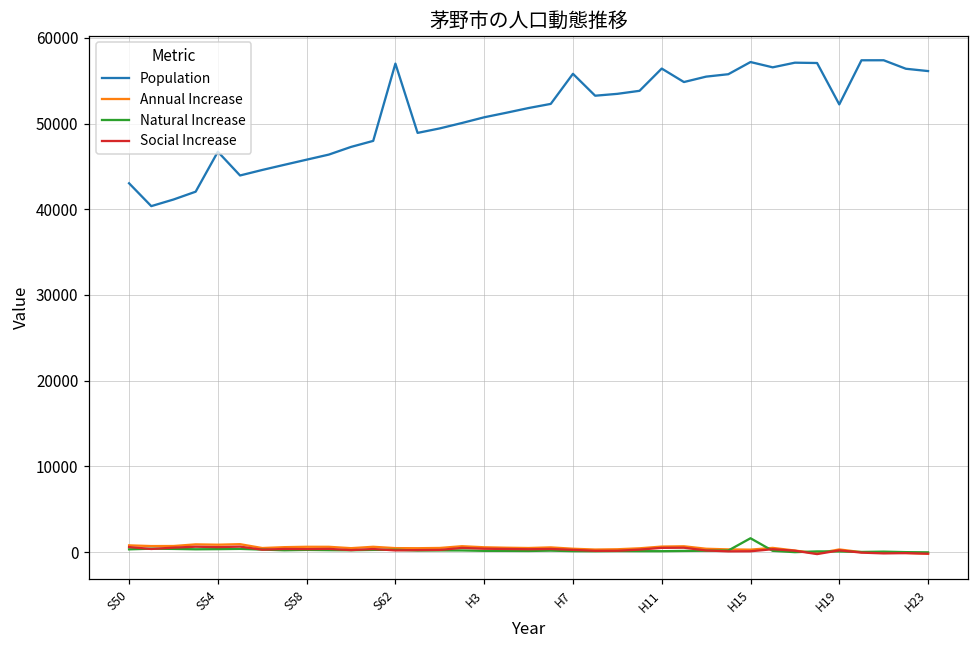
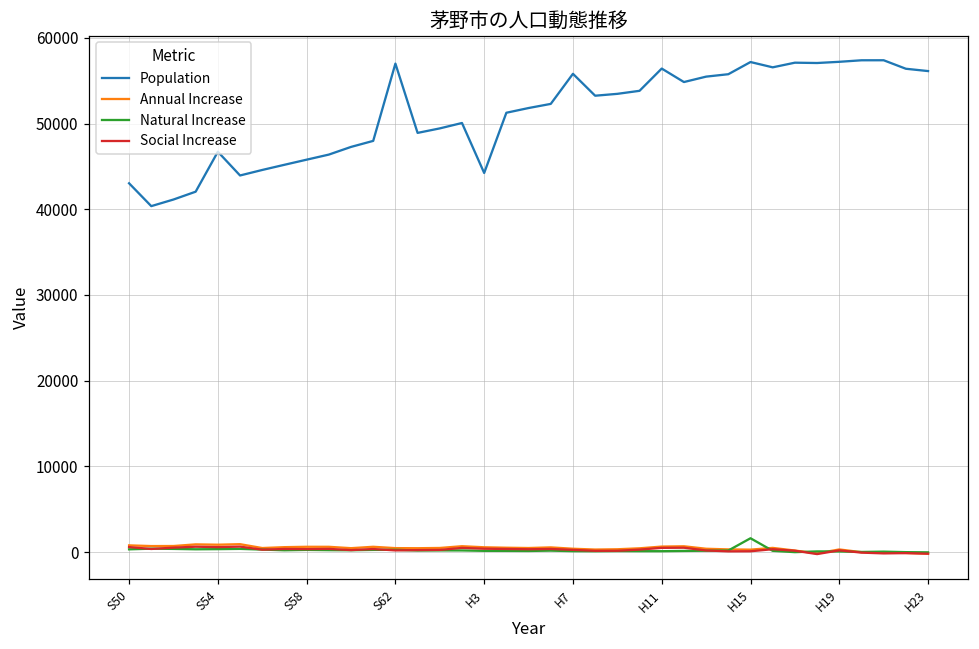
Population, H3: 51000 -> 44000
Population, H19: 52000 -> 57000
